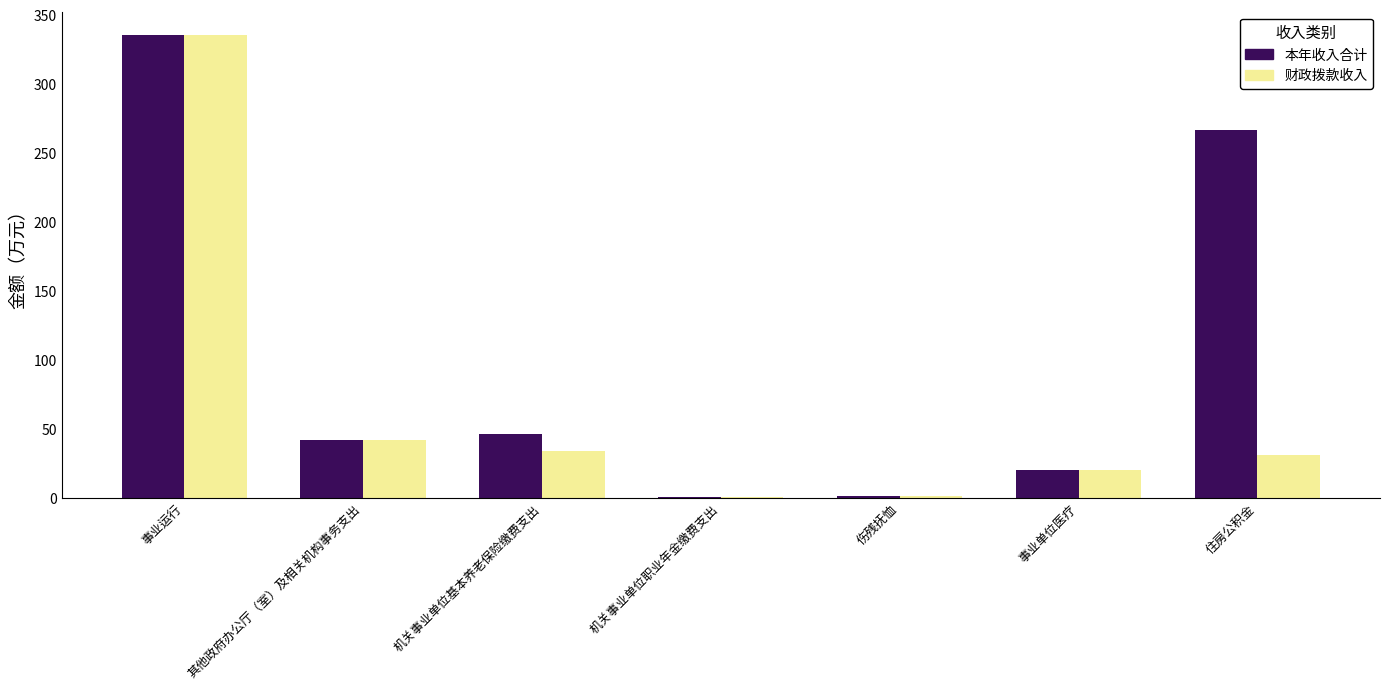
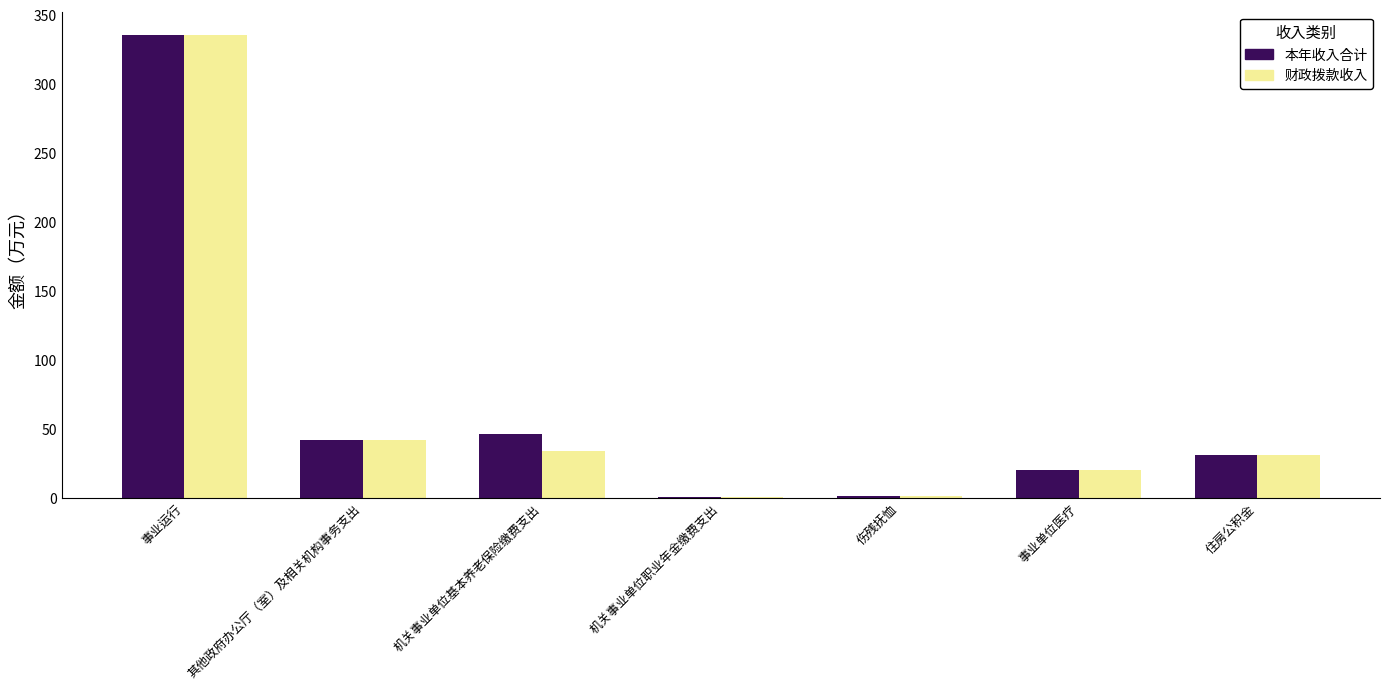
本年收入合计, 住房公积金: 267 -> 31
